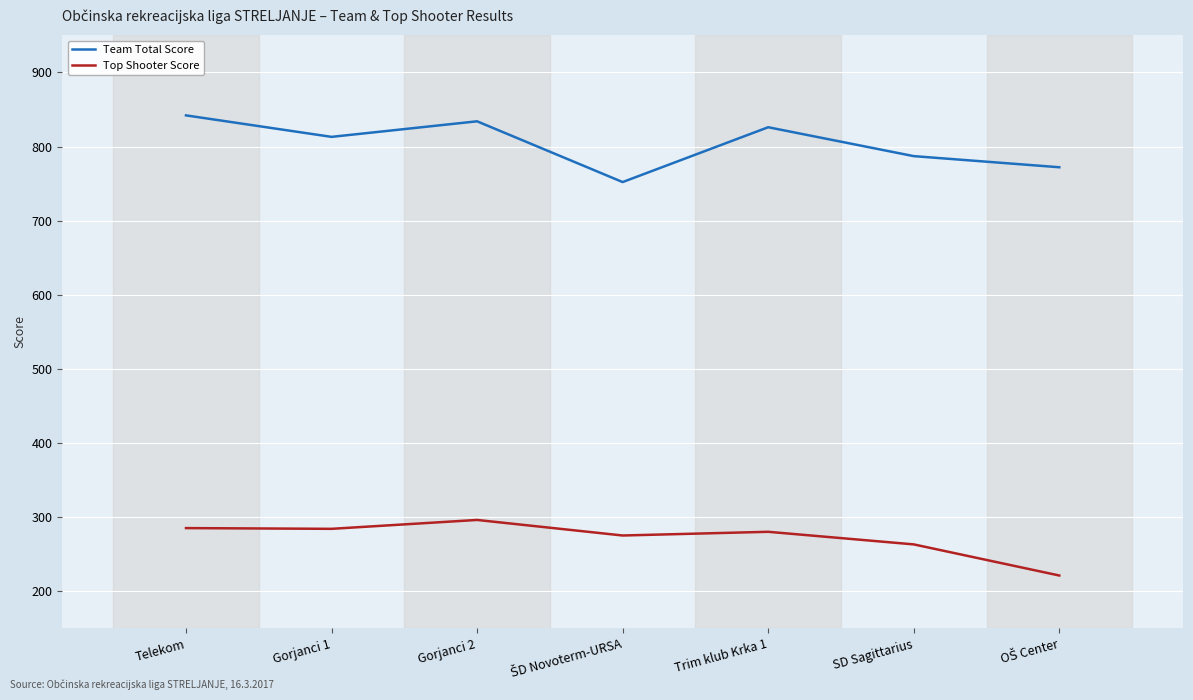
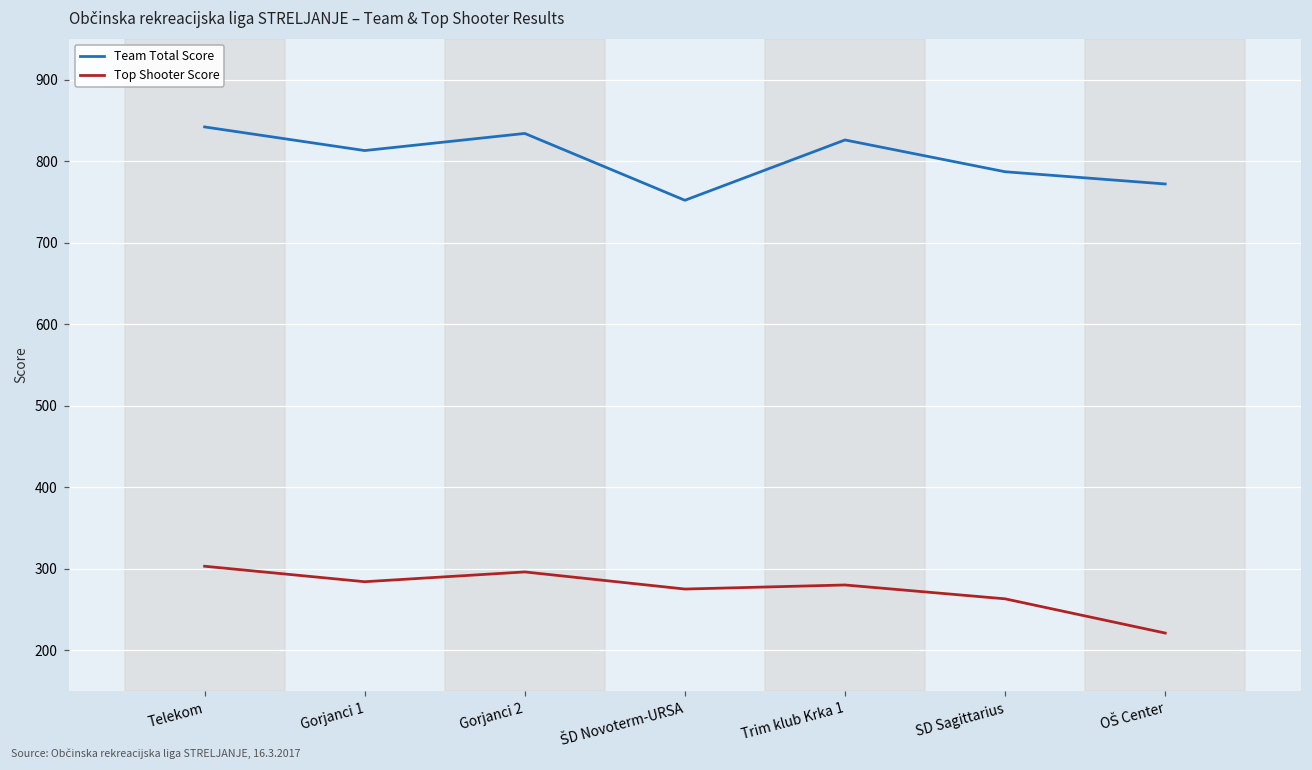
Top Shooter Score, Telekom: 290 -> 300
